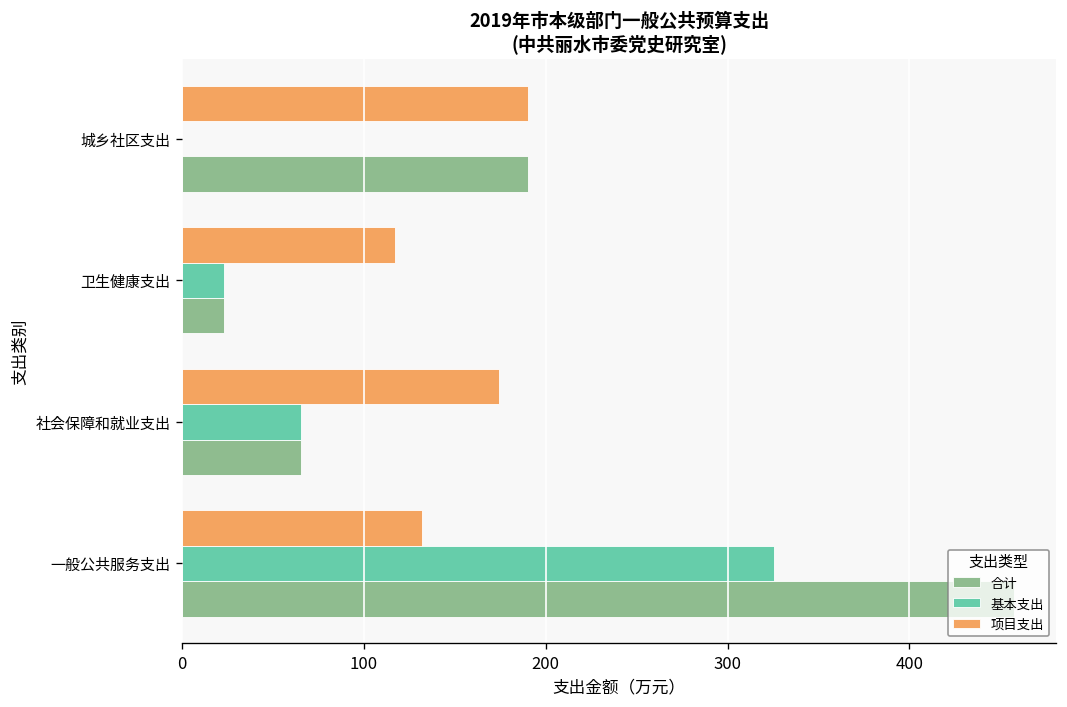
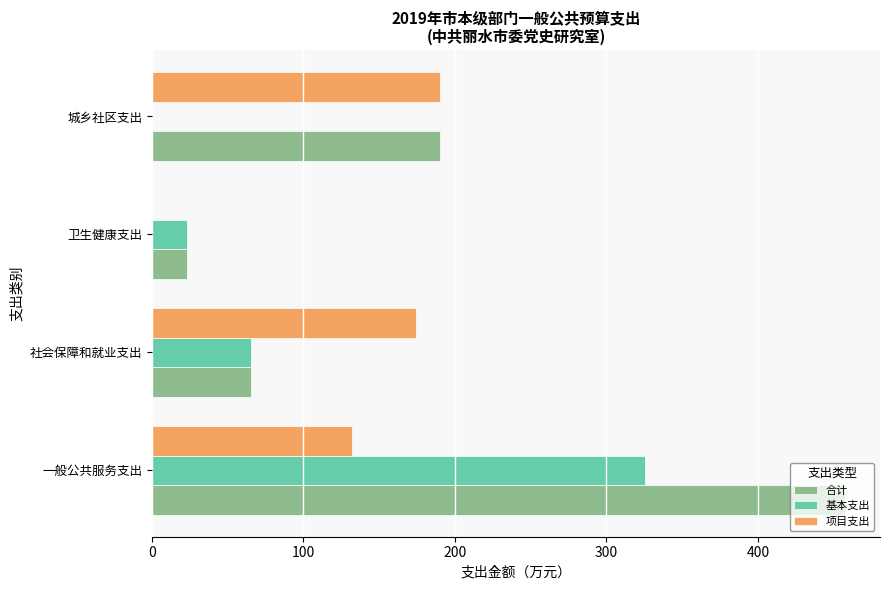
项目支出, 卫生健康支出: 117 -> 0
